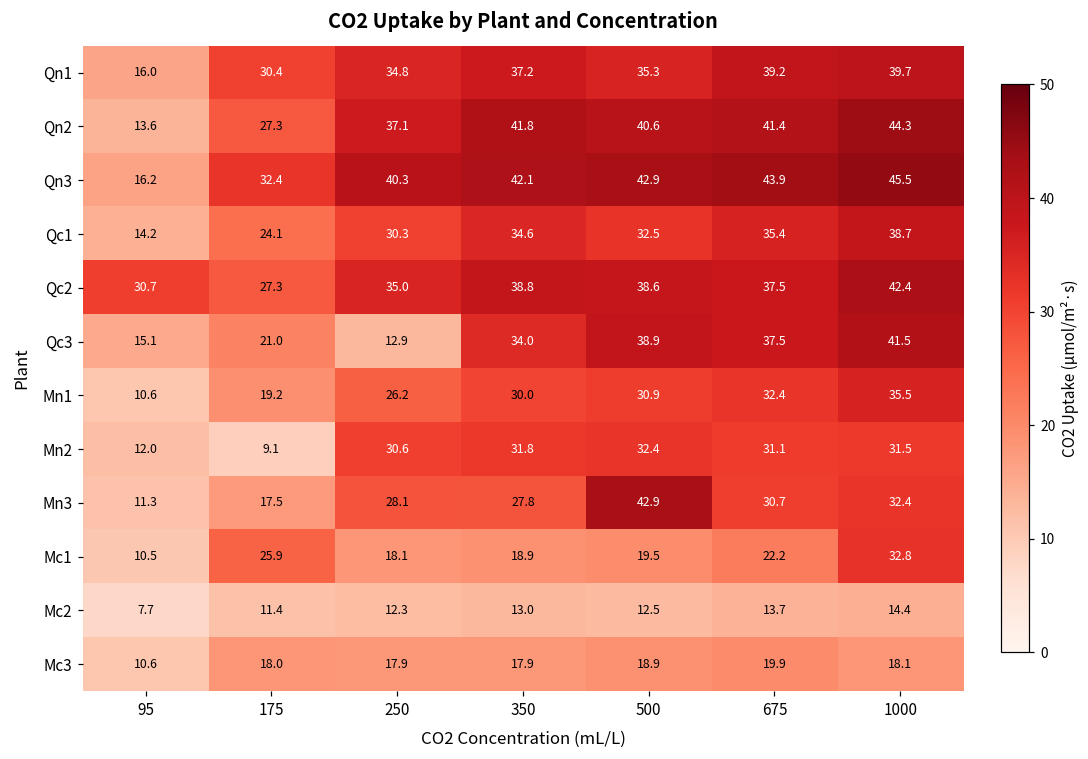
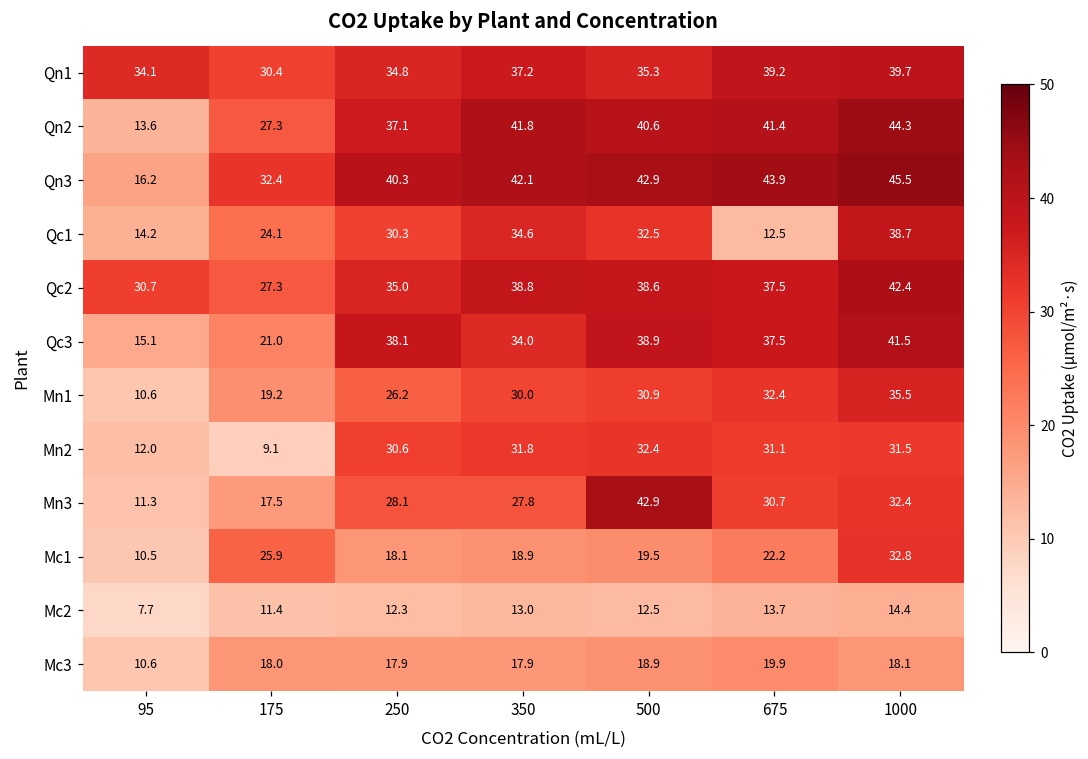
Qn1, 95: 16.0 -> 34.1
Qc1, 675: 35.4 -> 12.5
Qc3, 250: 12.9 -> 38.1
